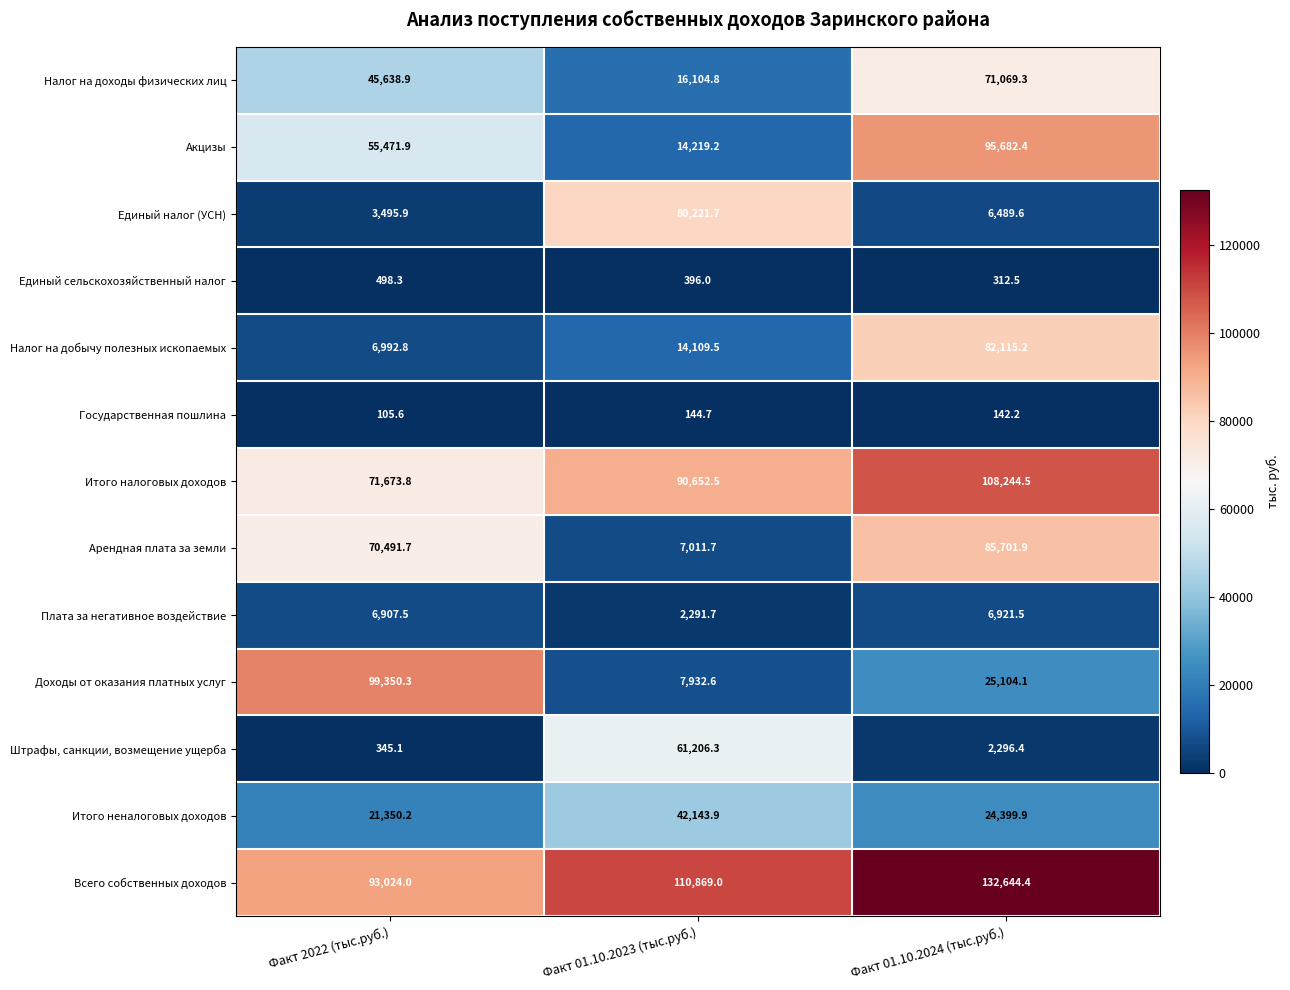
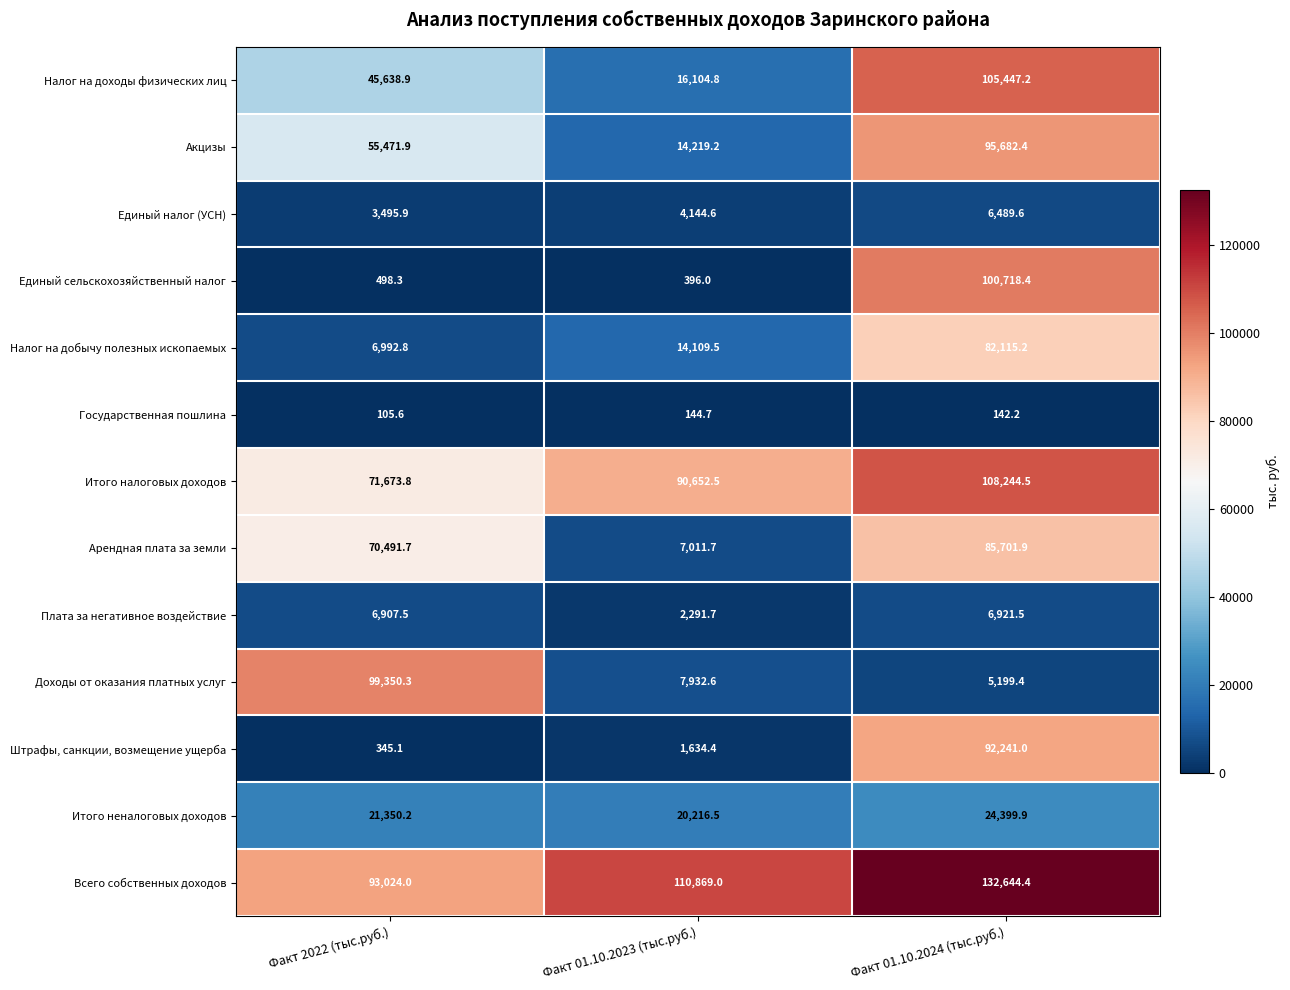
Налог на доходы физических лиц, Факт 01.10.2024 (тыс.руб.): 71,069.3 -> 105,447.2
Единый налог (УСН), Факт 01.10.2023 (тыс.руб.): 80,221.7 -> 4,144.6
Единый сельскохозяйственный налог, Факт 01.10.2024 (тыс.руб.): 312.5 -> 100,718.4
Доходы от оказания платных услуг, Факт 01.10.2024 (тыс.руб.): 25,104.1 -> 5,199.4
Штрафы, санкции, возмещение ущерба, Факт 01.10.2023 (тыс.руб.): 61,206.3 -> 1,634.4
Штрафы, санкции, возмещение ущерба, Факт 01.10.2024 (тыс.руб.): 2,296.4 -> 92,241.0
Итого неналоговых доходов, Факт 01.10.2023 (тыс.руб.): 42,143.9 -> 20,216.5
